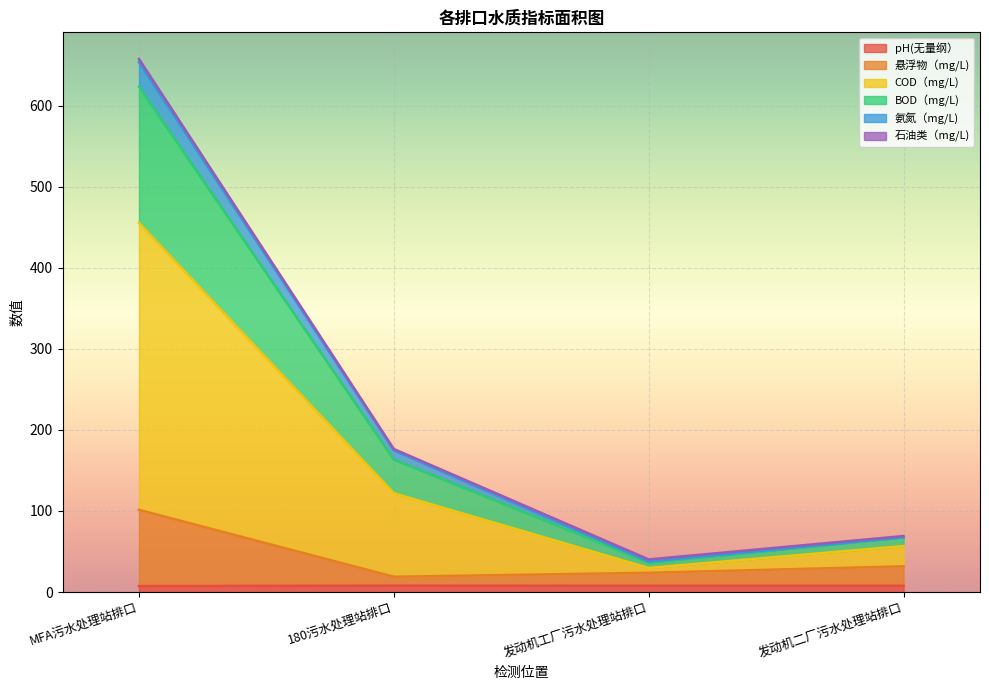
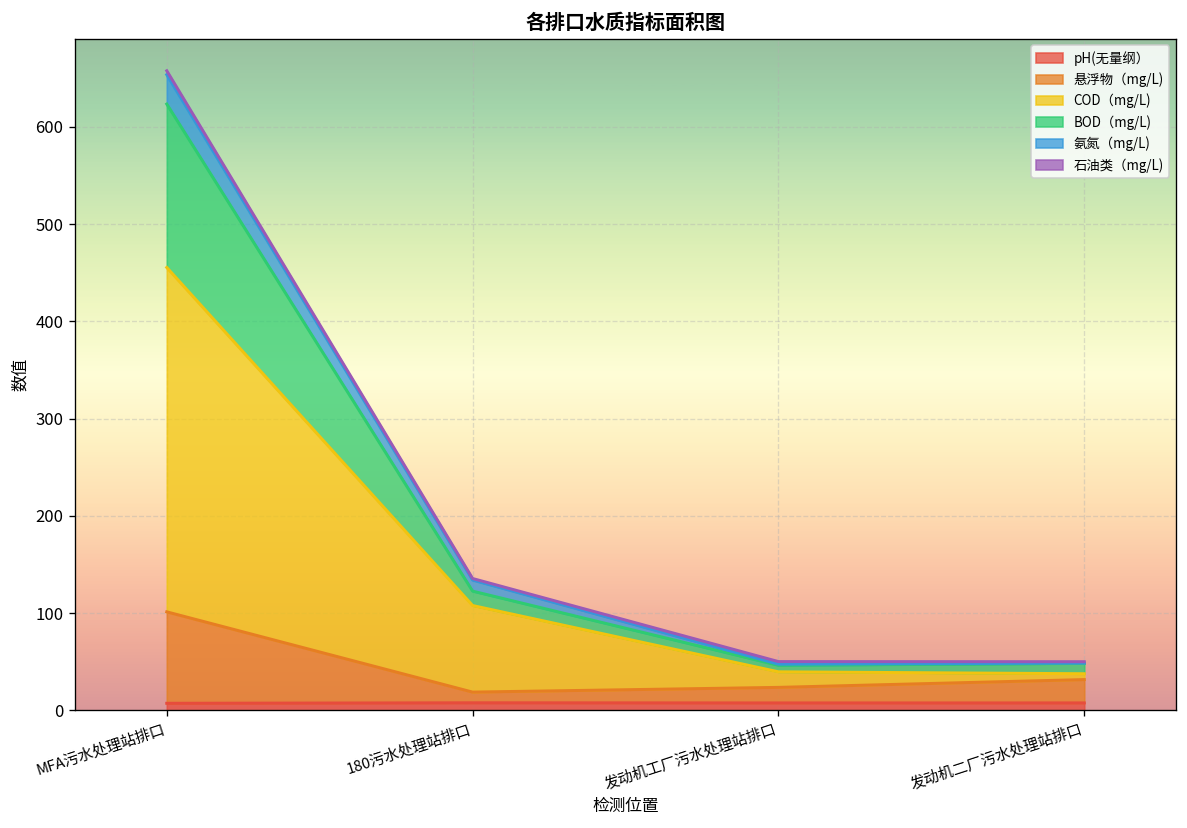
COD（mg/L), 180污水处理站排口: 100 -> 90
BOD（mg/L), 180污水处理站排口: 40 -> 10
COD（mg/L), 发动机工厂污水处理站排口: 10 -> 20
COD（mg/L), 发动机二厂污水处理站排口: 20 -> 10
